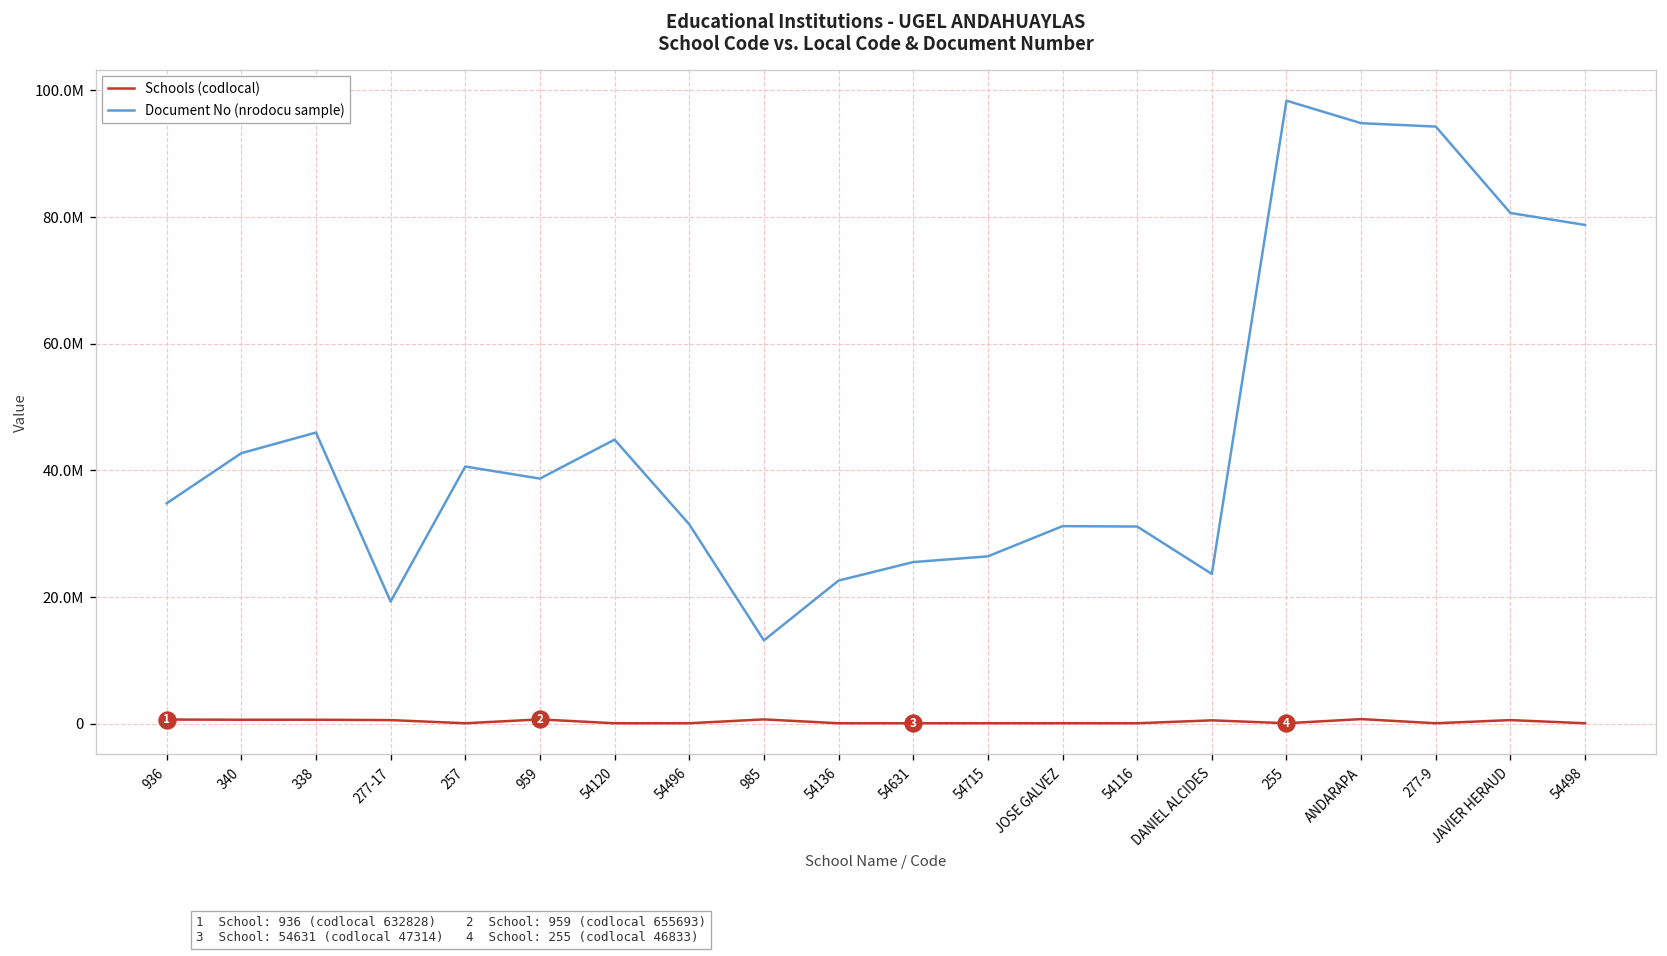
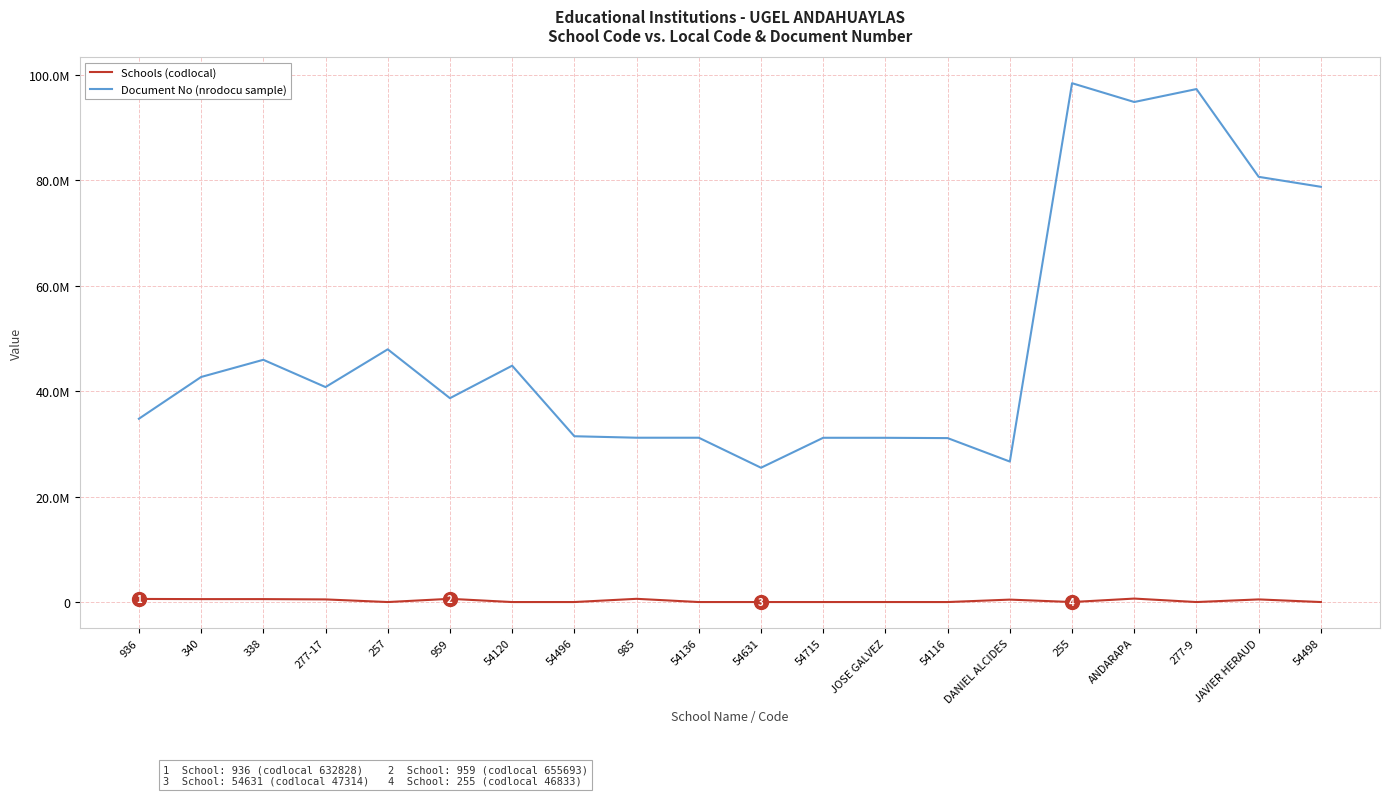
Document No (nrodocu sample), 277-17: 19000000 -> 41000000
Document No (nrodocu sample), 257: 41000000 -> 48000000
Document No (nrodocu sample), 985: 13000000 -> 31000000
Document No (nrodocu sample), 54136: 23000000 -> 31000000
Document No (nrodocu sample), 54715: 26000000 -> 31000000
Document No (nrodocu sample), DANIEL ALCIDES: 24000000 -> 27000000
Document No (nrodocu sample), 277-9: 94000000 -> 97000000
